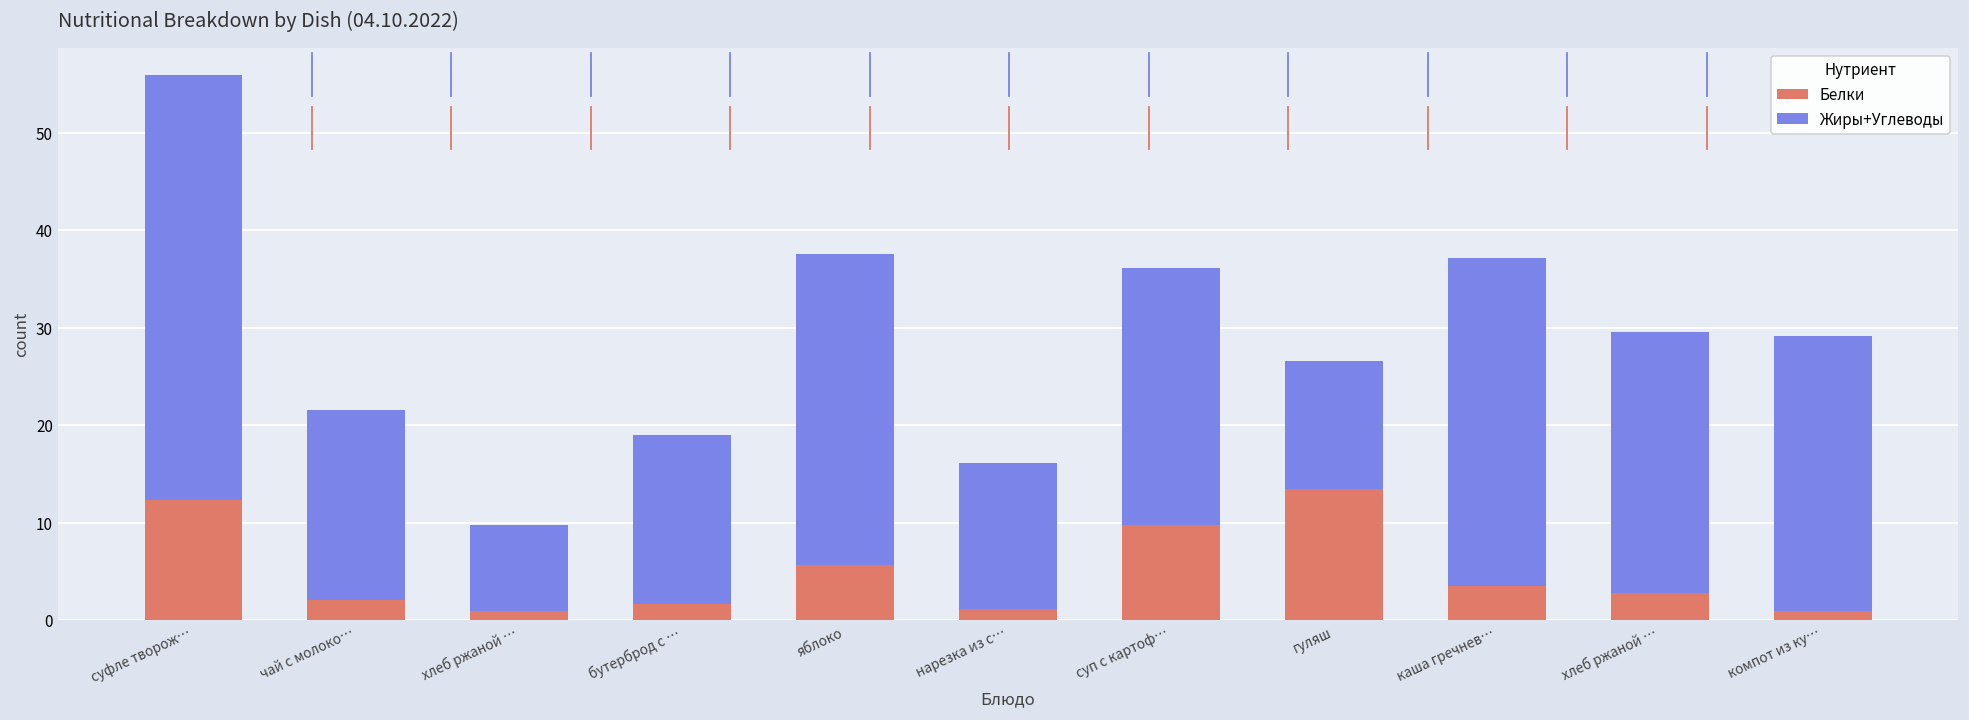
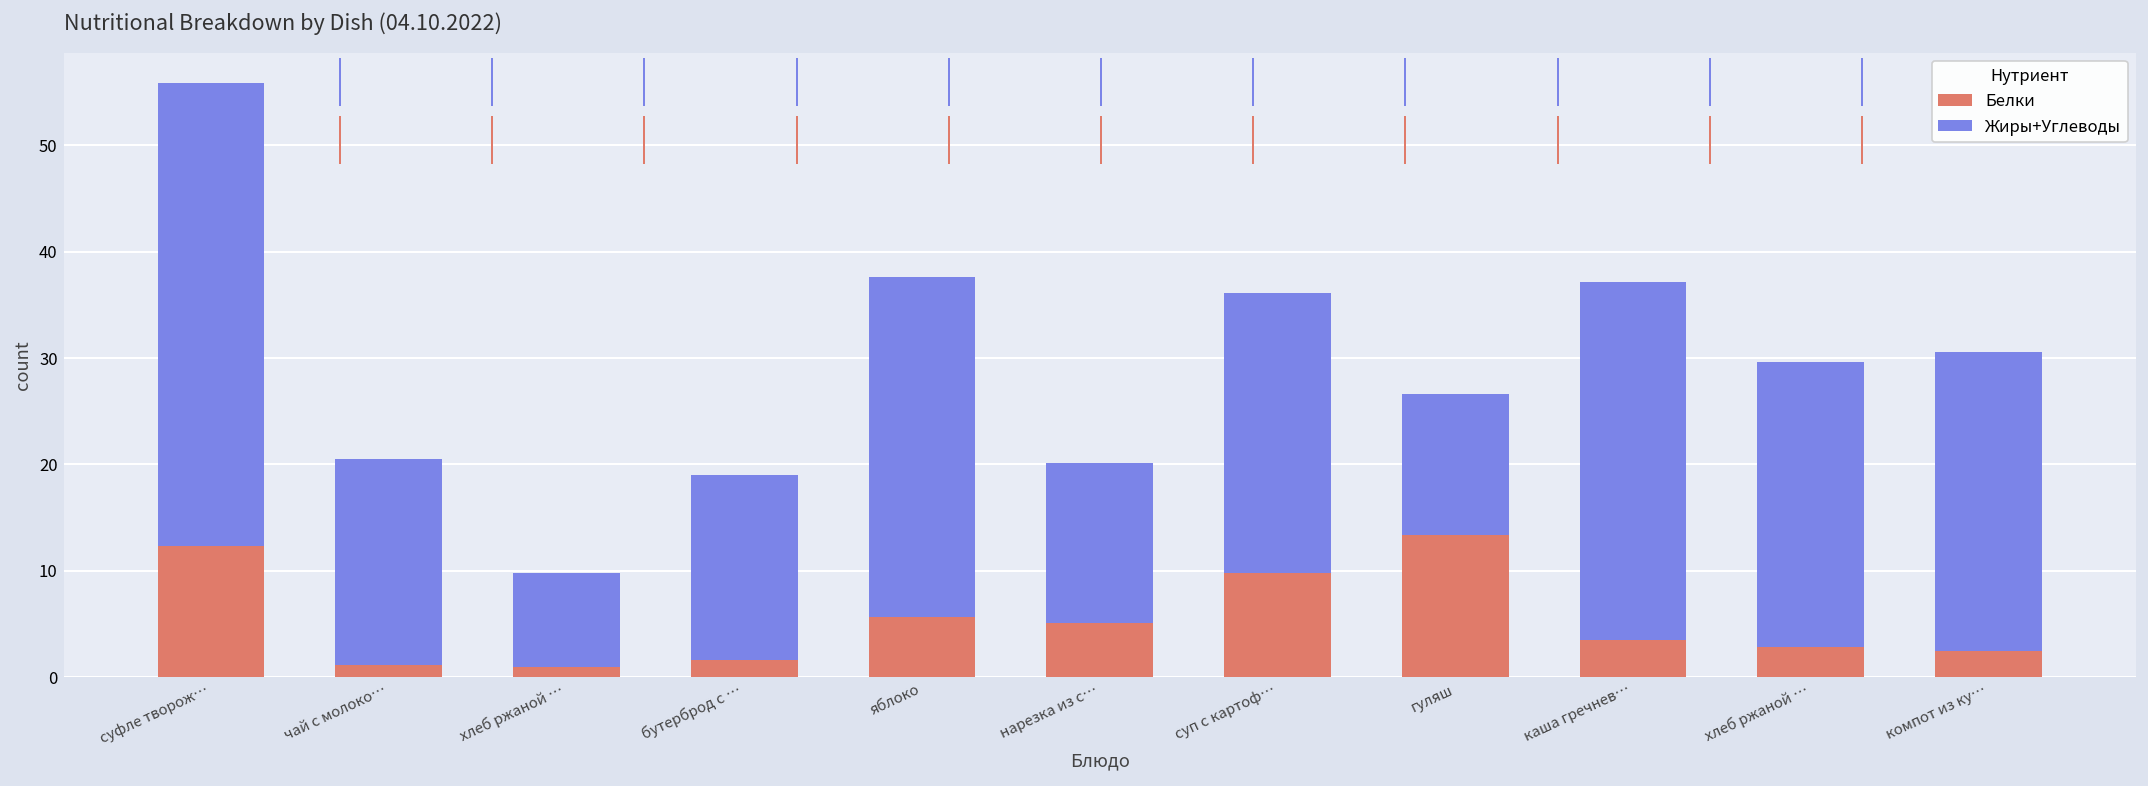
Белки, чай с молоко…: 2 -> 1
Белки, нарезка из с…: 1 -> 5
Белки, компот из ку…: 1 -> 2
